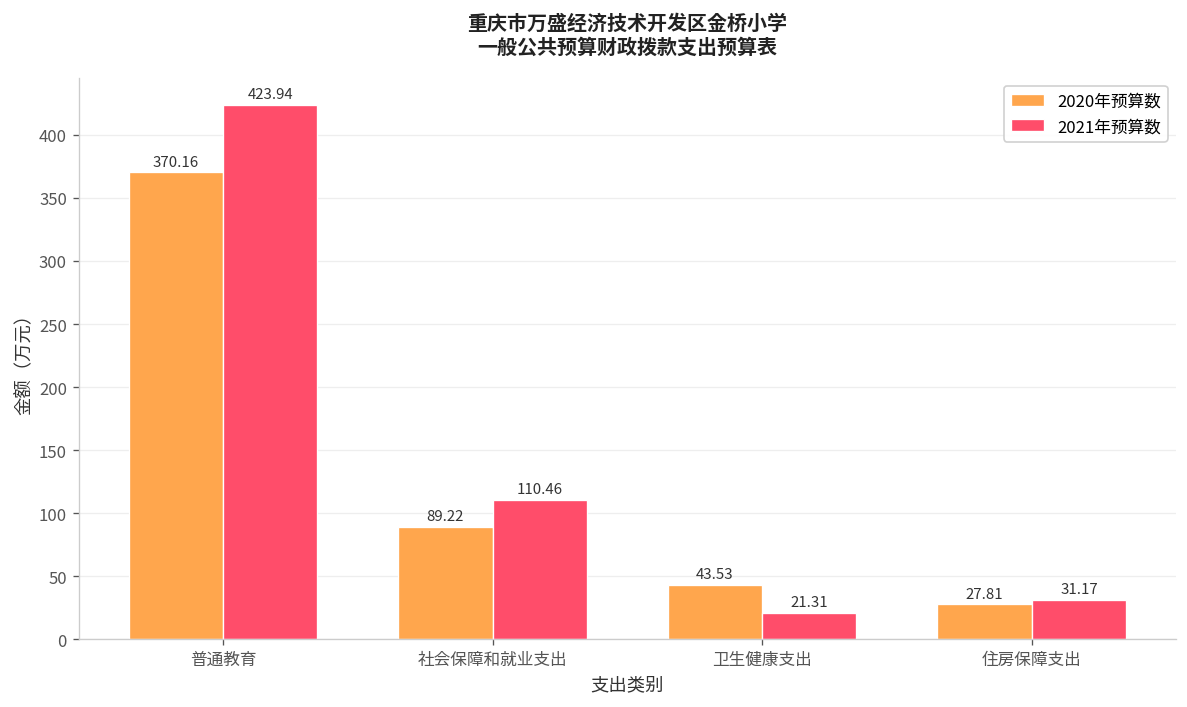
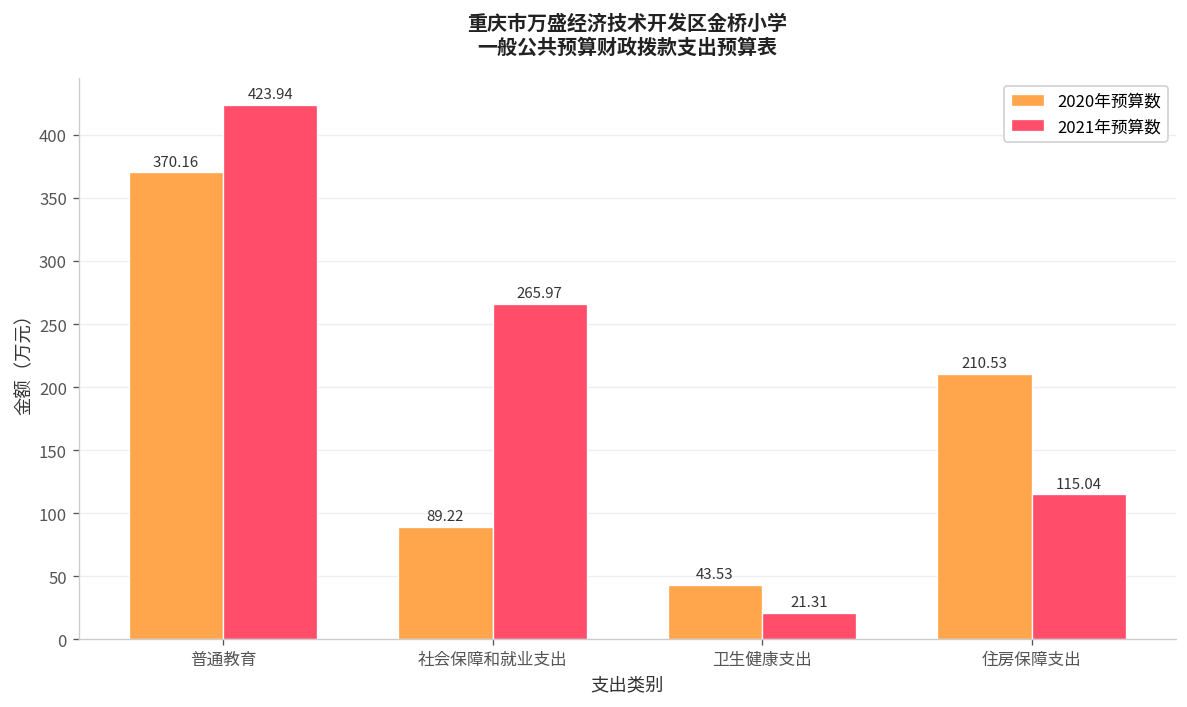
2021年预算数, 社会保障和就业支出: 110.46 -> 265.97
2020年预算数, 住房保障支出: 27.81 -> 210.53
2021年预算数, 住房保障支出: 31.17 -> 115.04
